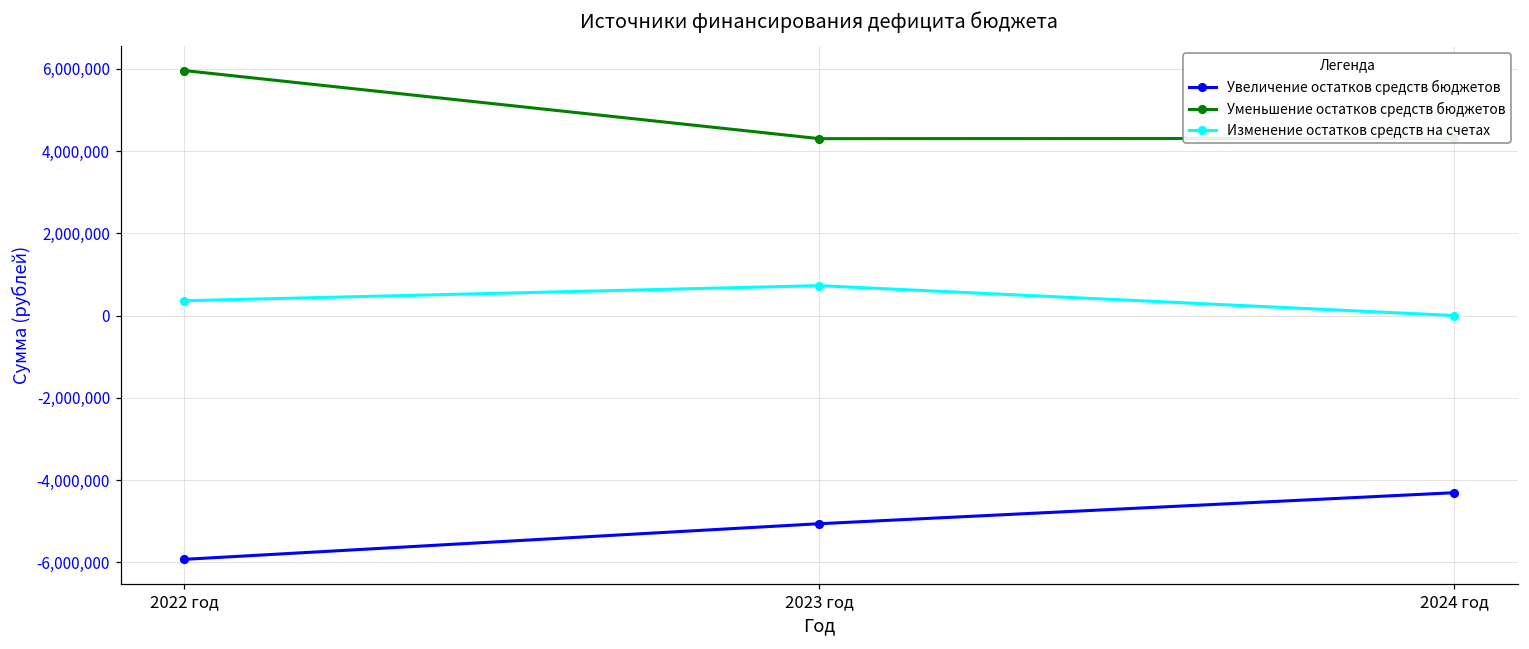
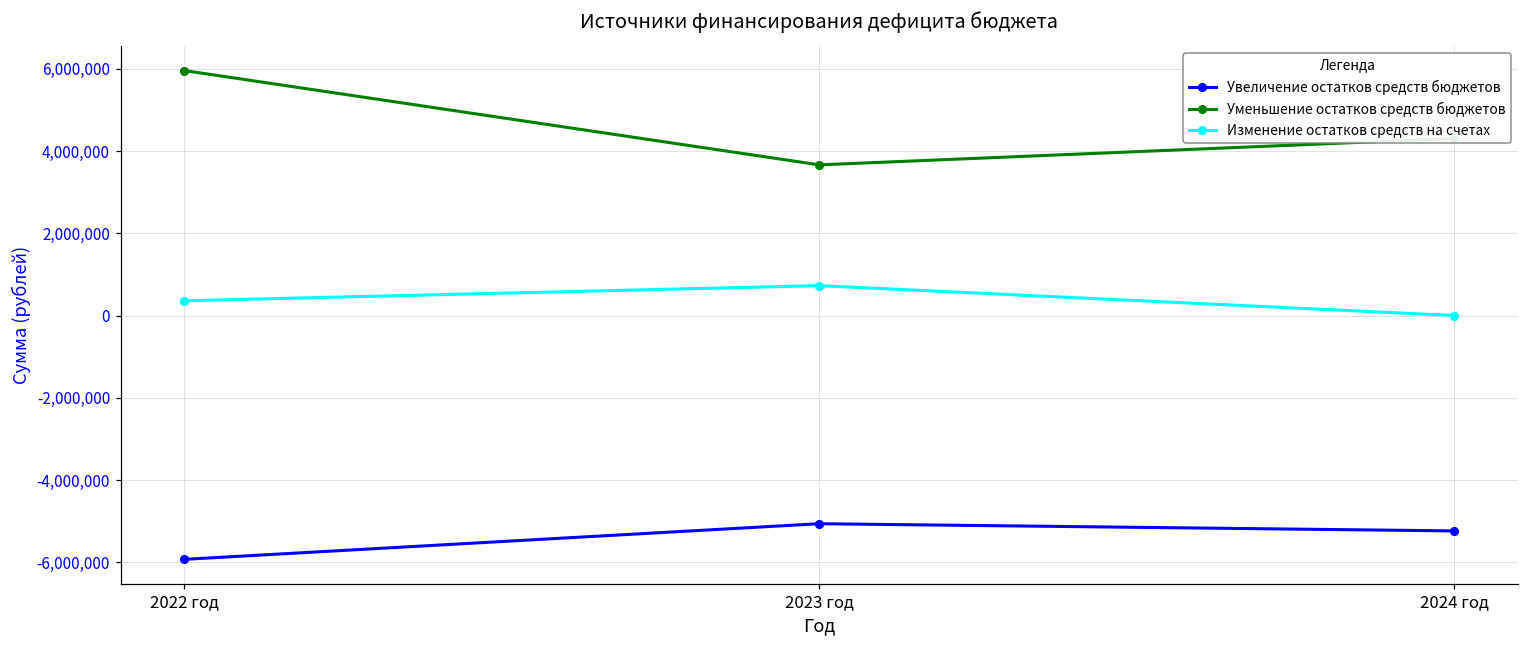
Уменьшение остатков средств бюджетов, 2023 год: 4,300,000 -> 3,700,000
Увеличение остатков средств бюджетов, 2024 год: -4,300,000 -> -5,200,000
